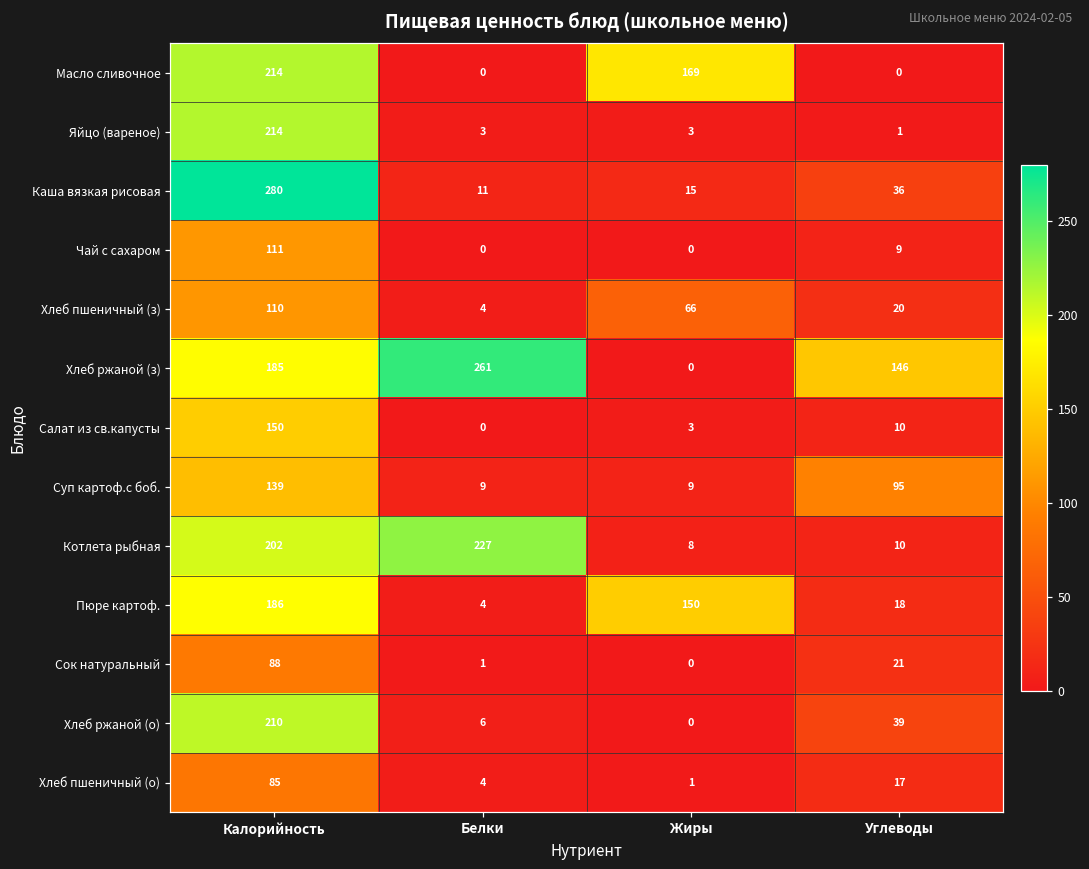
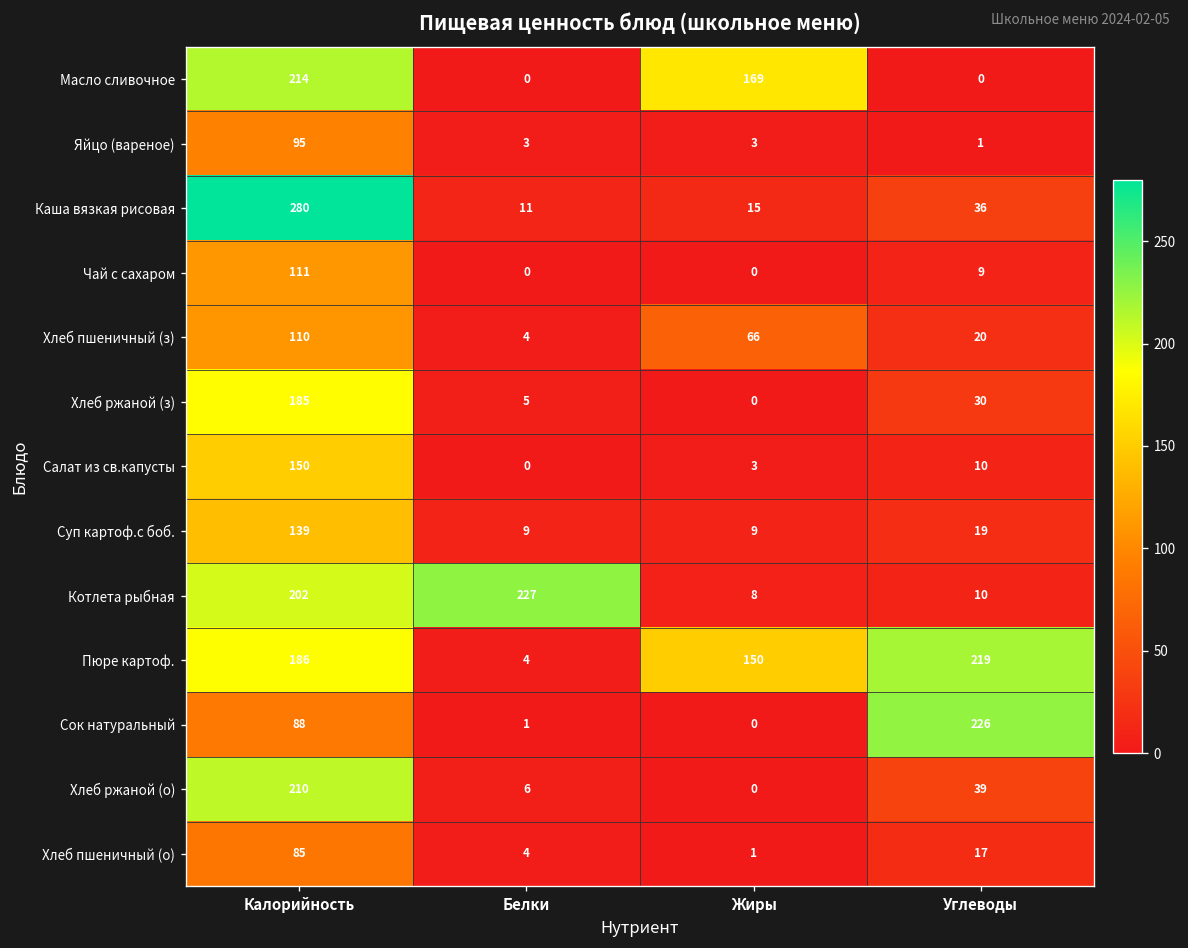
Яйцо (вареное), Калорийность: 214 -> 95
Хлеб ржаной (з), Белки: 261 -> 5
Хлеб ржаной (з), Углеводы: 146 -> 30
Суп картоф.с боб., Углеводы: 95 -> 19
Пюре картоф., Углеводы: 18 -> 219
Сок натуральный, Углеводы: 21 -> 226
